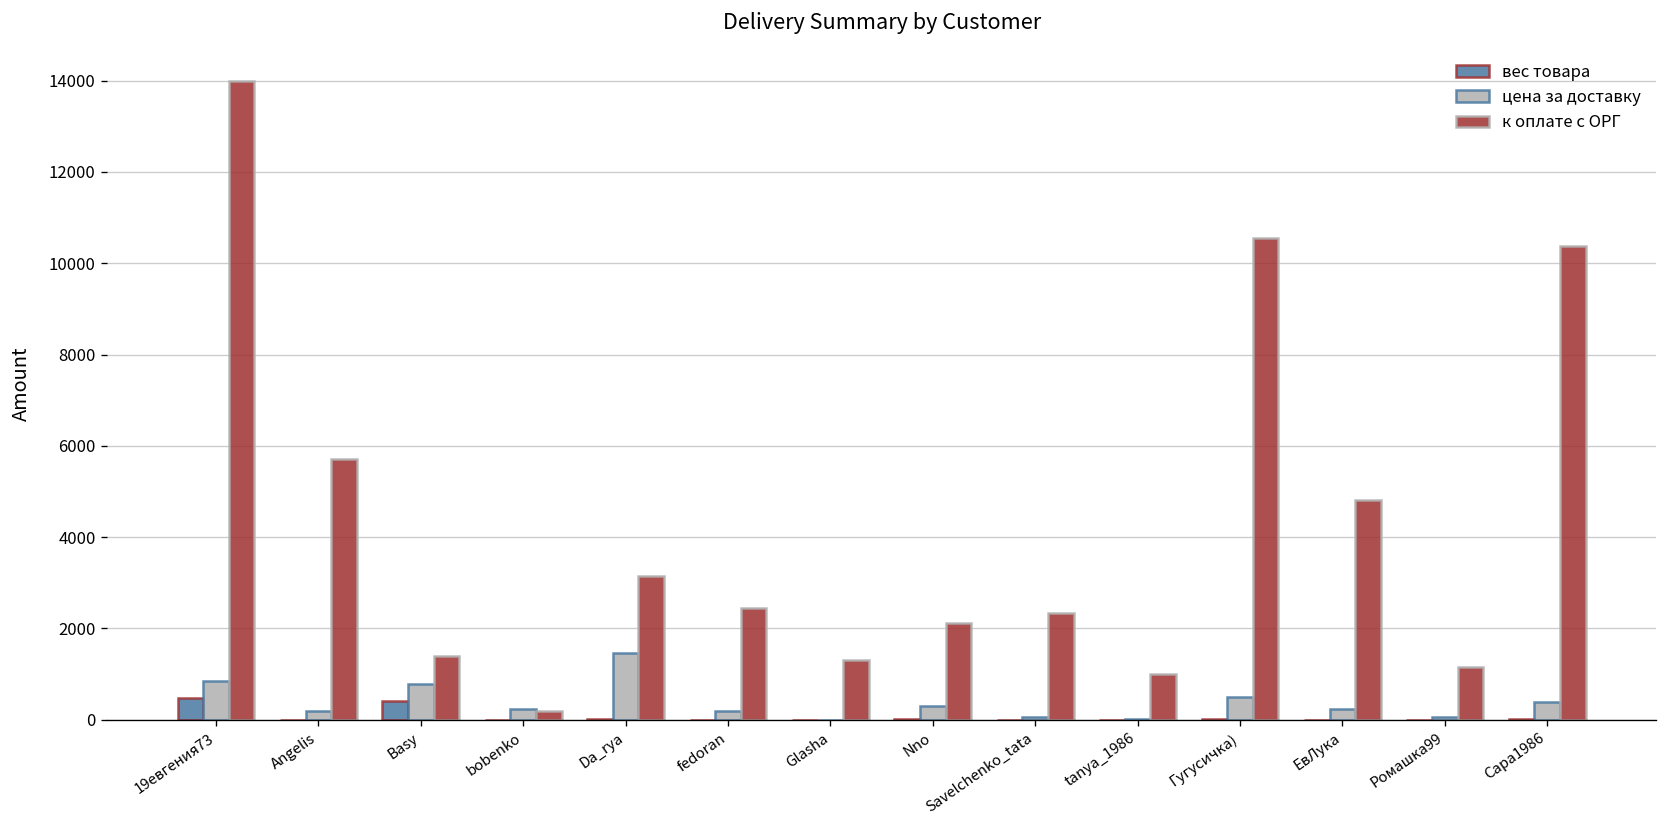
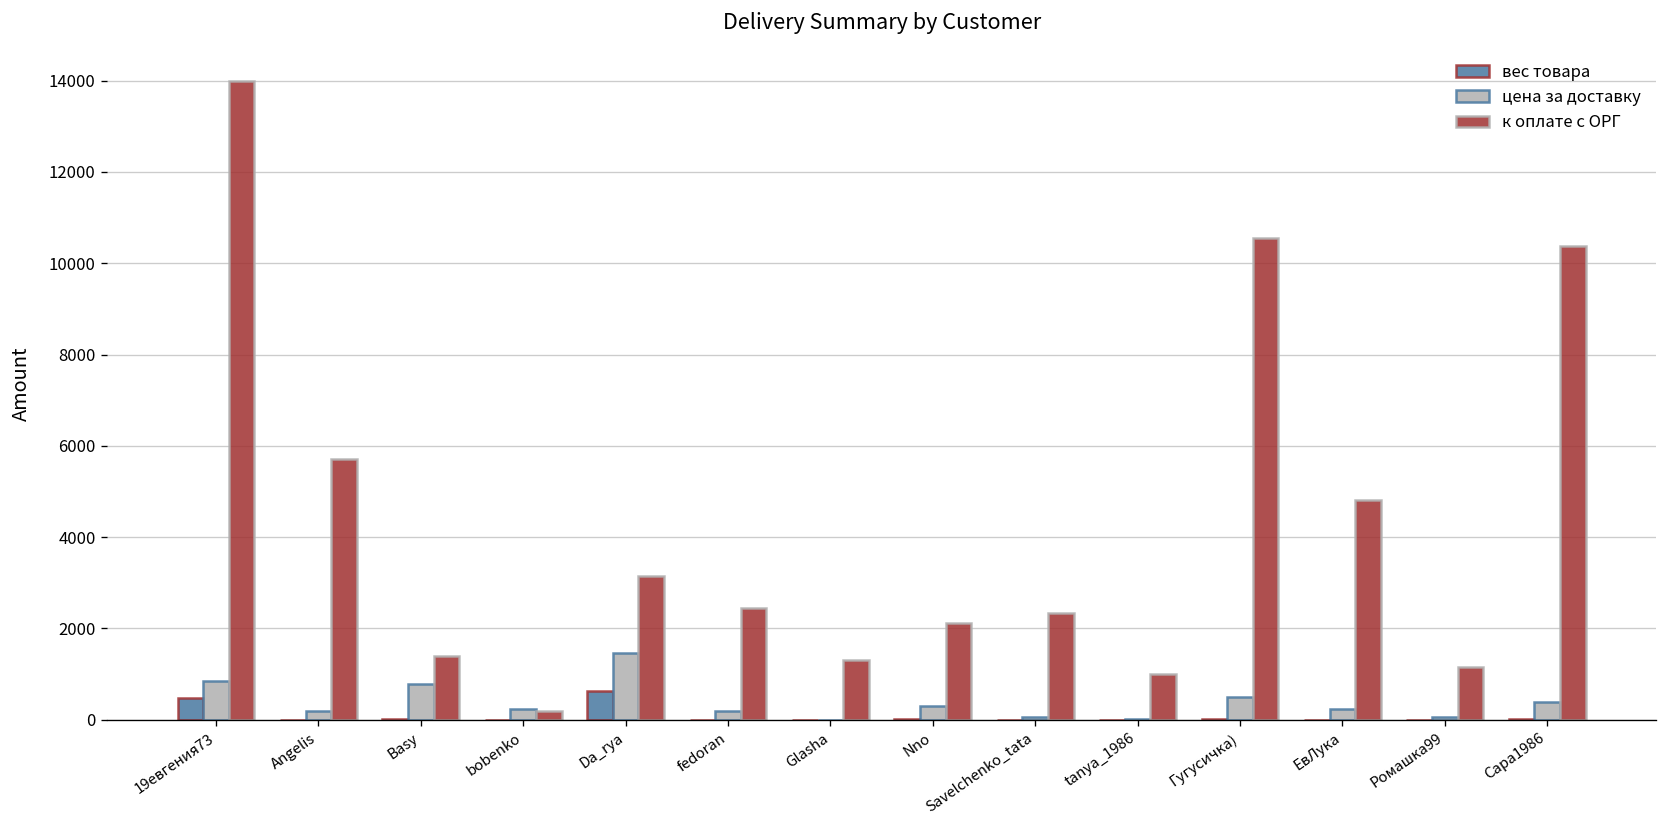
вес товара, Basy: 400 -> 0
вес товара, Da_rya: 0 -> 600
